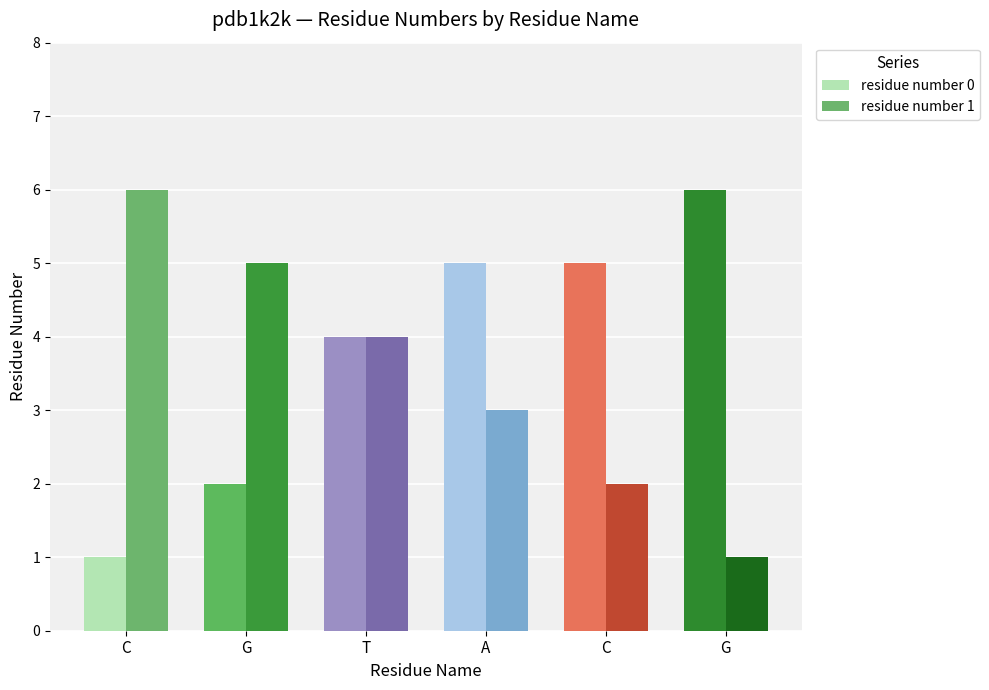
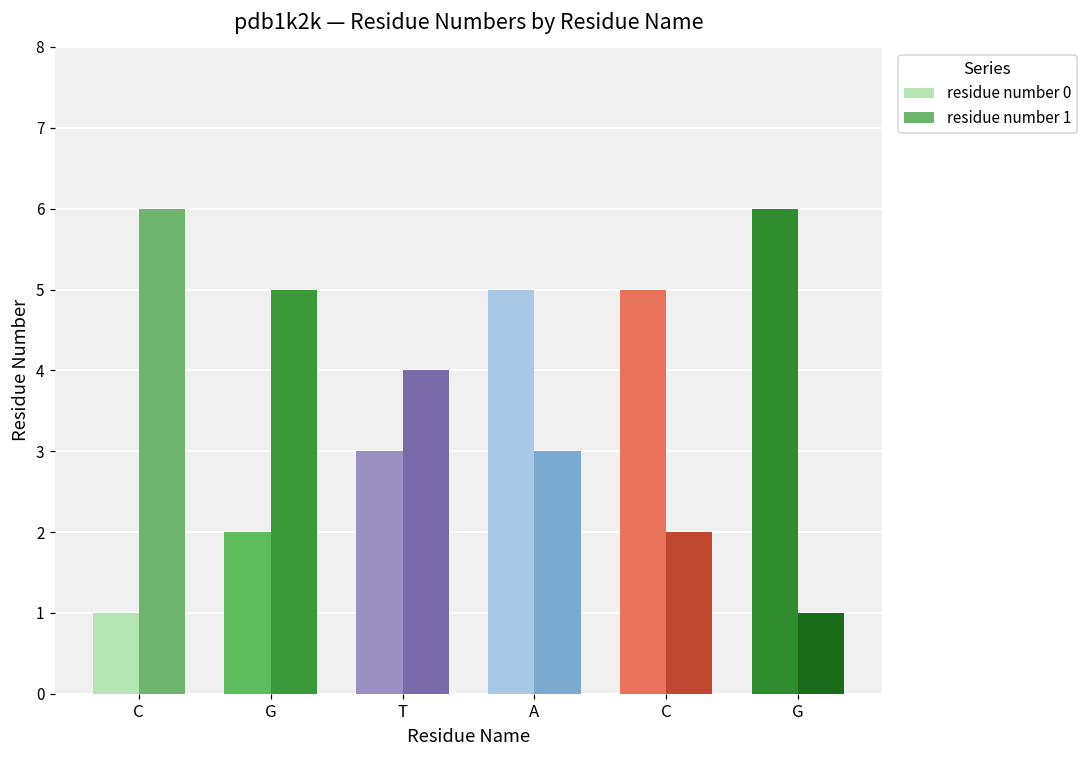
residue number 0, T: 4 -> 3
